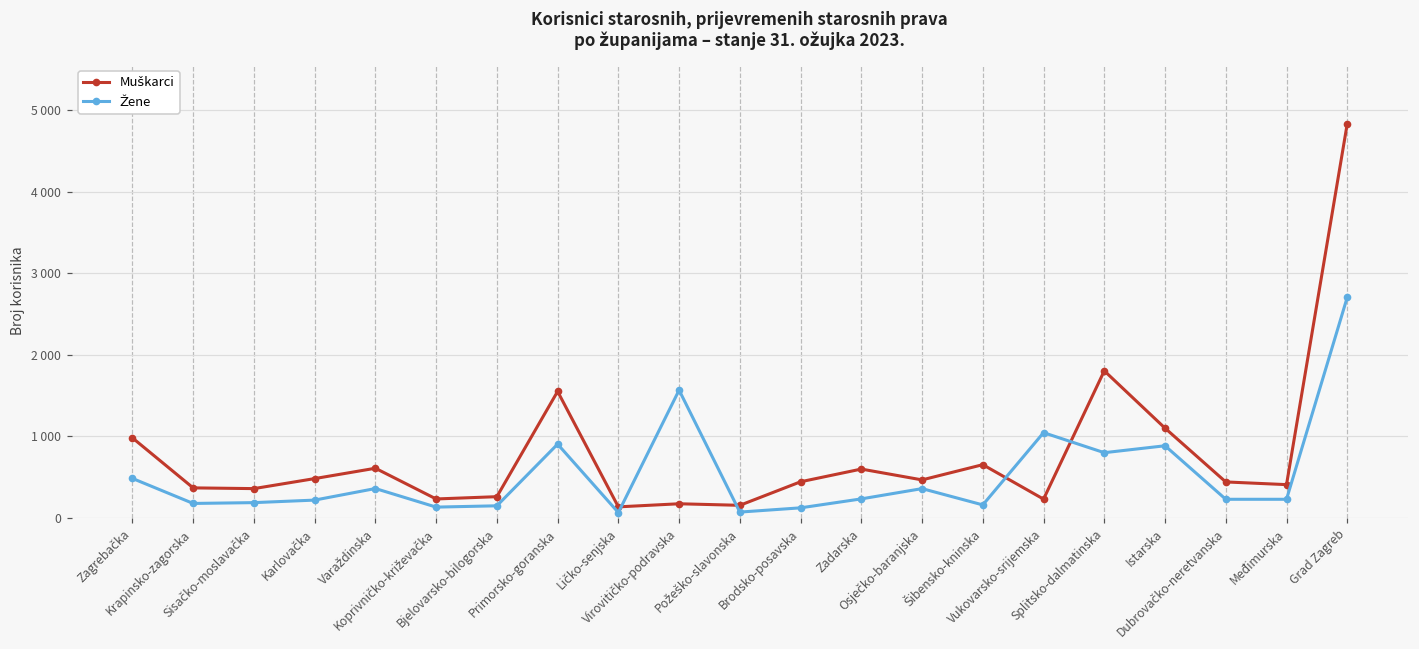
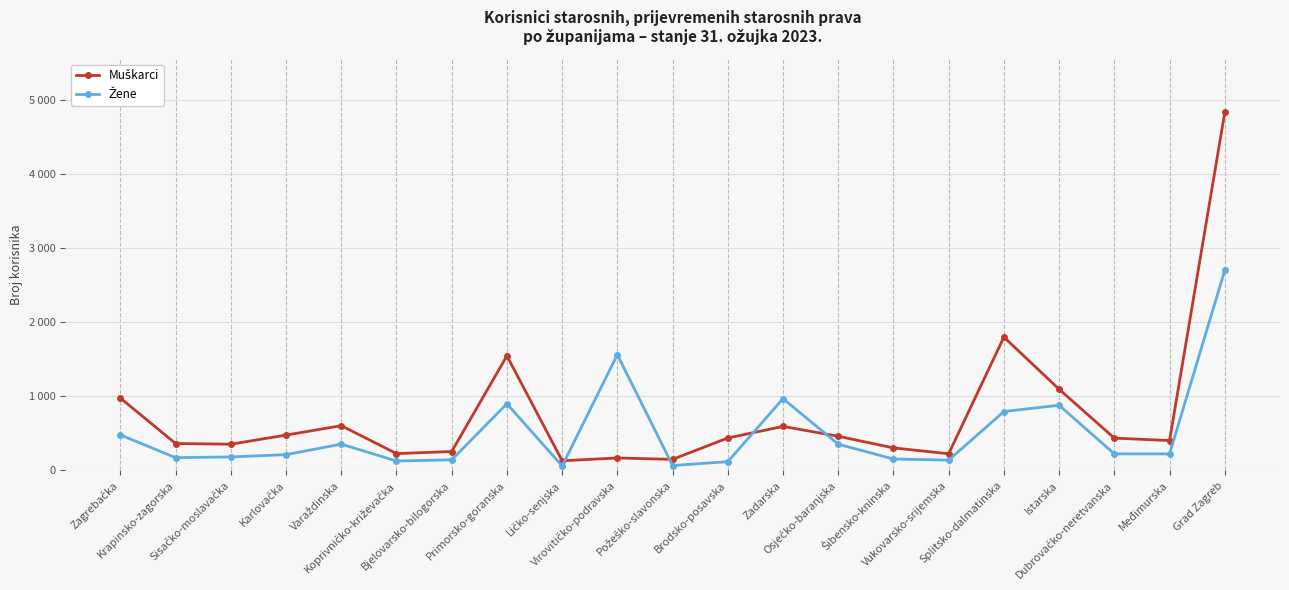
Žene, Zadarska: 200 -> 1000
Muškarci, Šibensko-kninska: 600 -> 300
Žene, Vukovarsko-srijemska: 1000 -> 100
